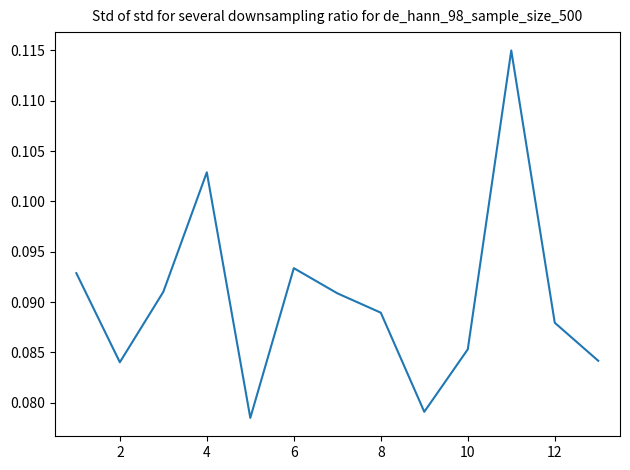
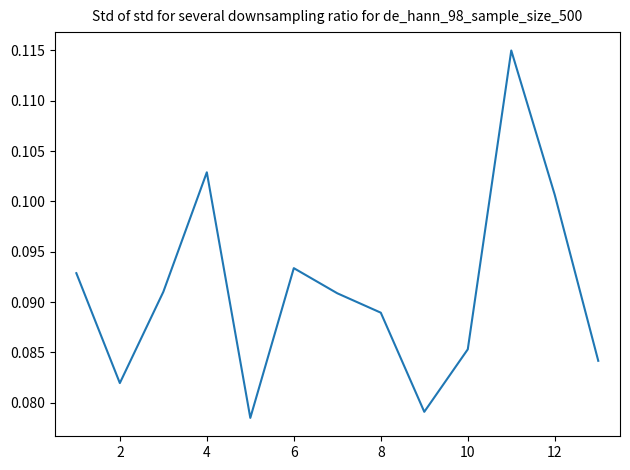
2: 0.0840 -> 0.0820
12: 0.0880 -> 0.1007
